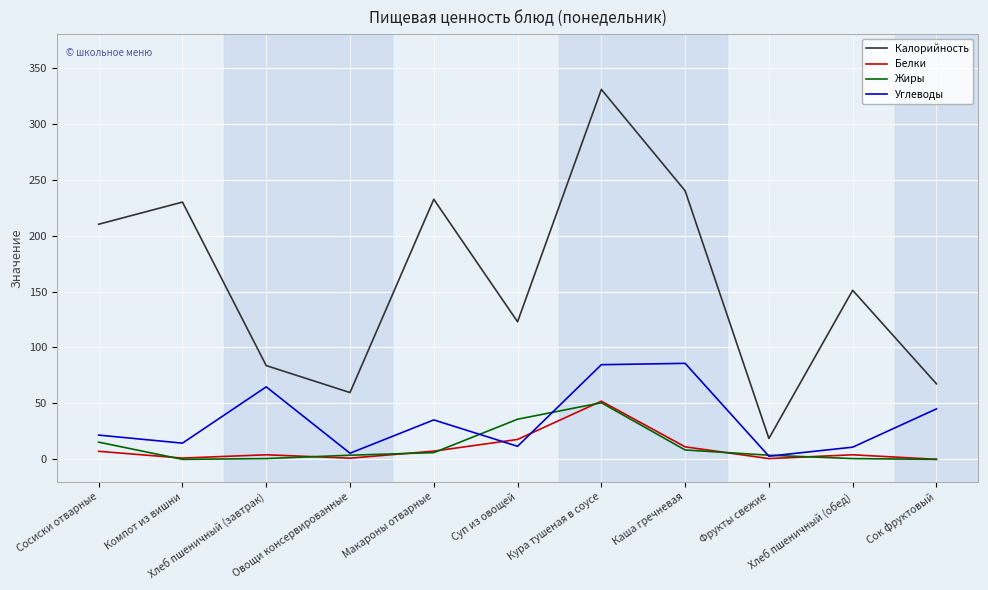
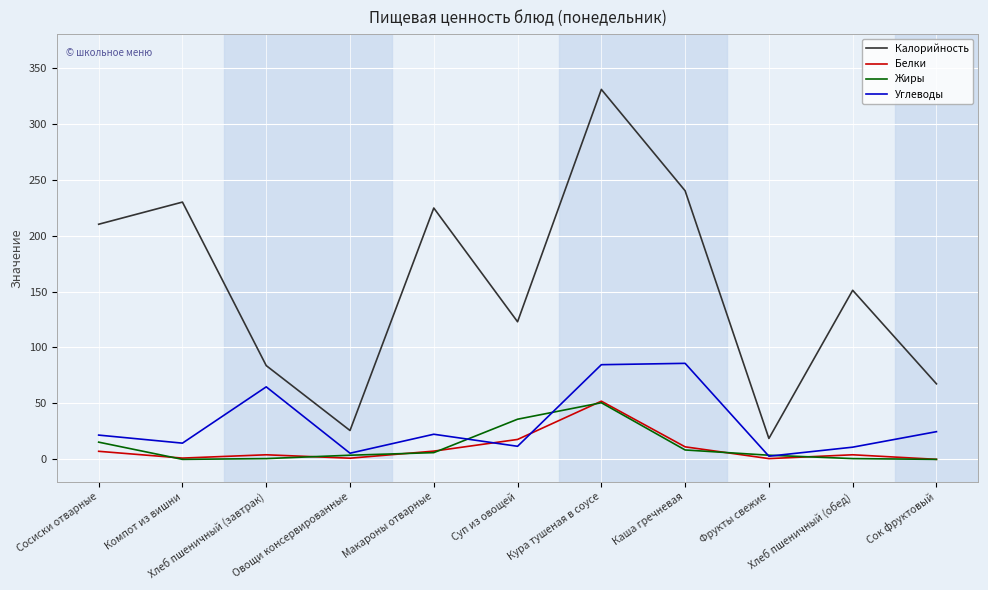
Калорийность, Овощи консервированные: 60 -> 26
Калорийность, Макароны отварные: 232 -> 225
Углеводы, Макароны отварные: 35 -> 22
Углеводы, Сок фруктовый: 45 -> 25
